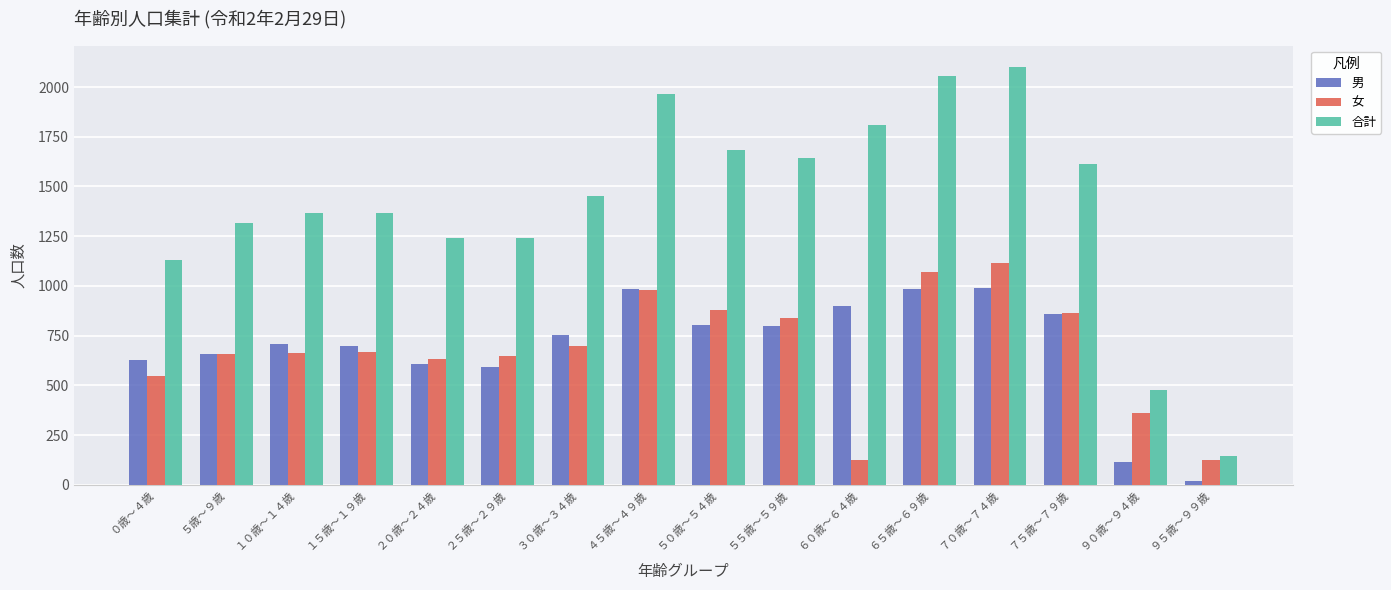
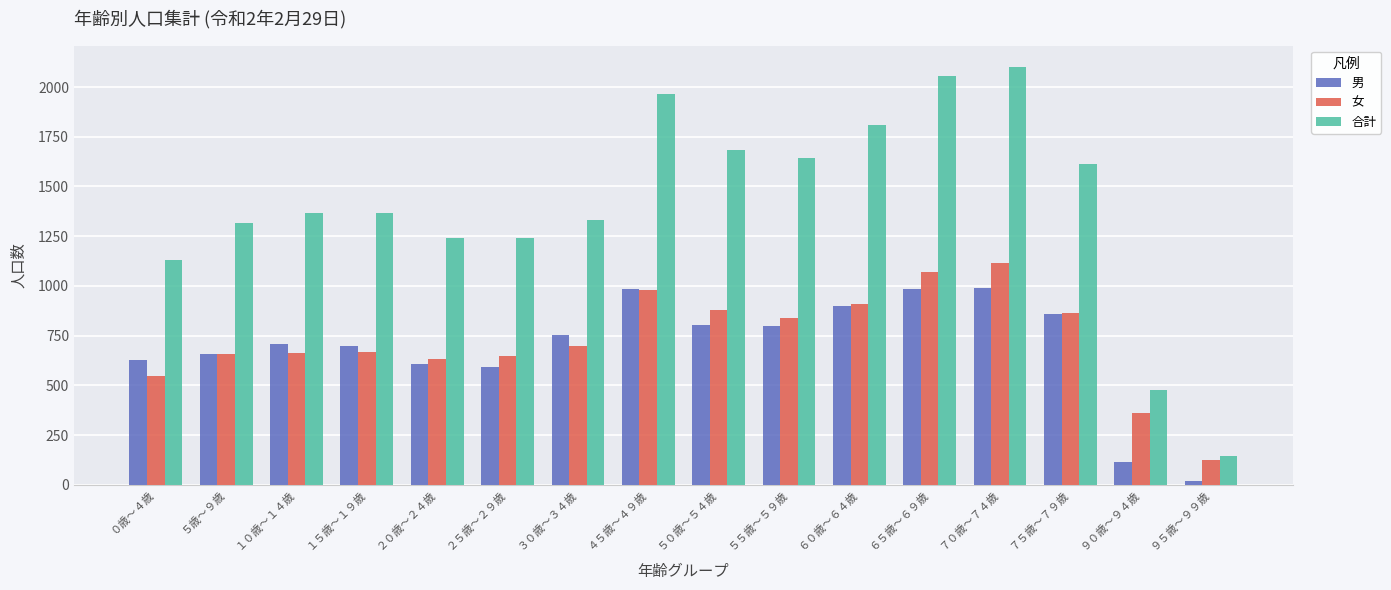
合計, ３０歳～３４歳: 1450 -> 1330
女, ６０歳～６４歳: 120 -> 910
